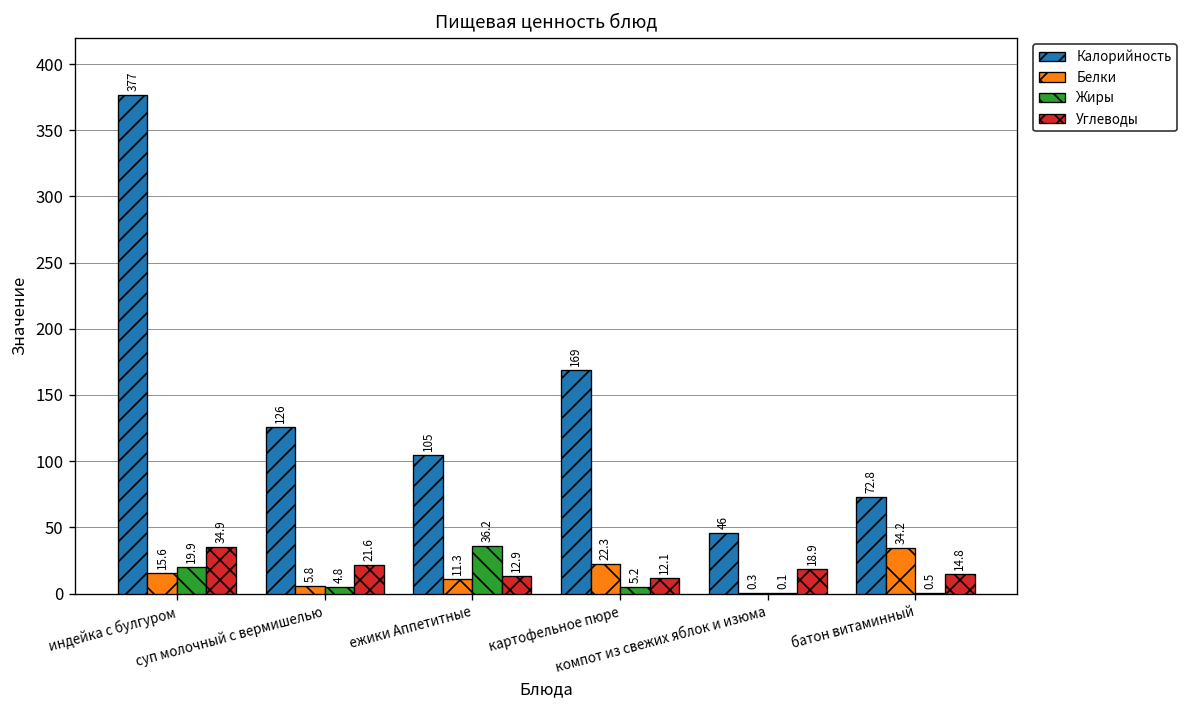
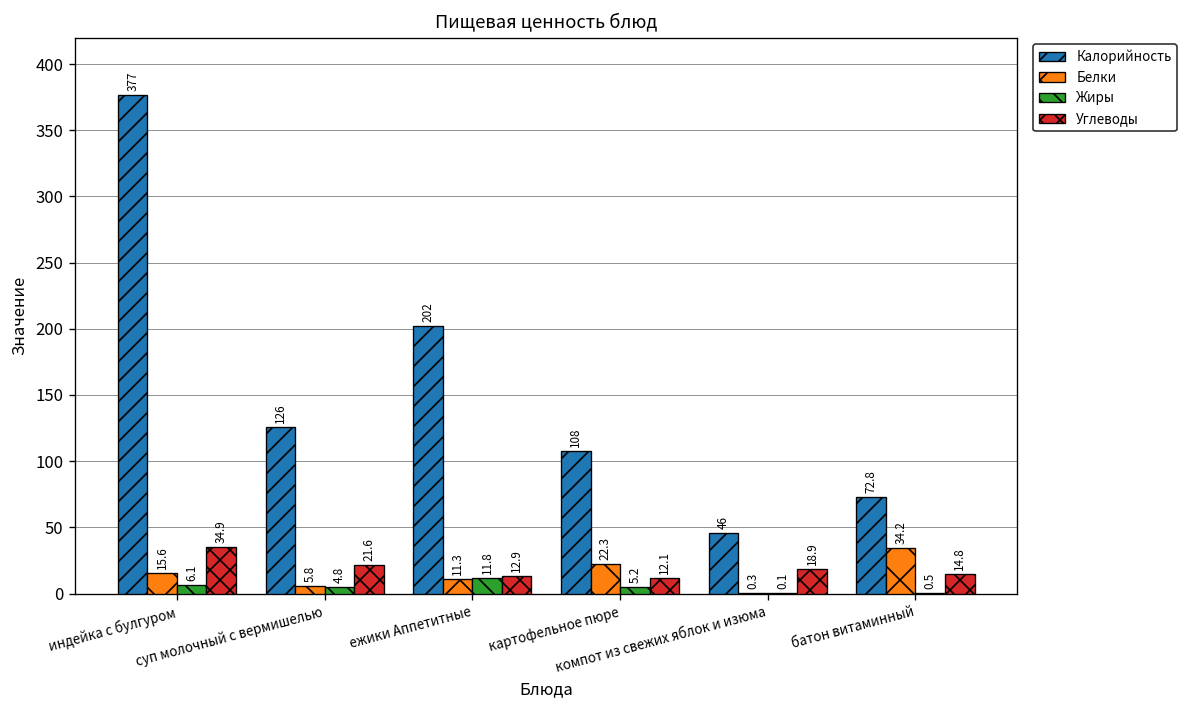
Жиры, индейка с булгуром: 19.9 -> 6.1
Калорийность, ежики Аппетитные: 105 -> 202
Жиры, ежики Аппетитные: 36.2 -> 11.8
Калорийность, картофельное пюре: 169 -> 108
